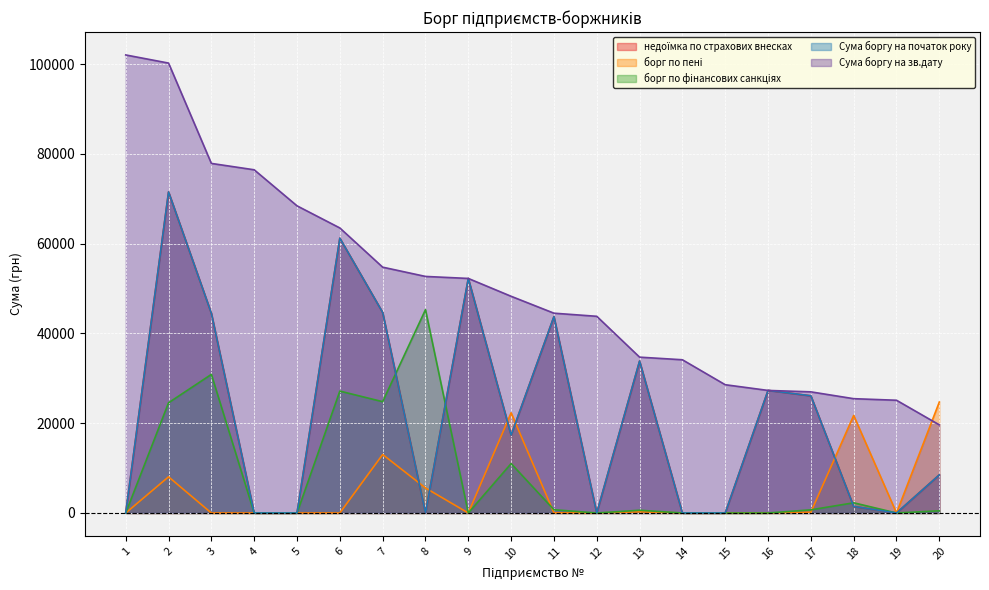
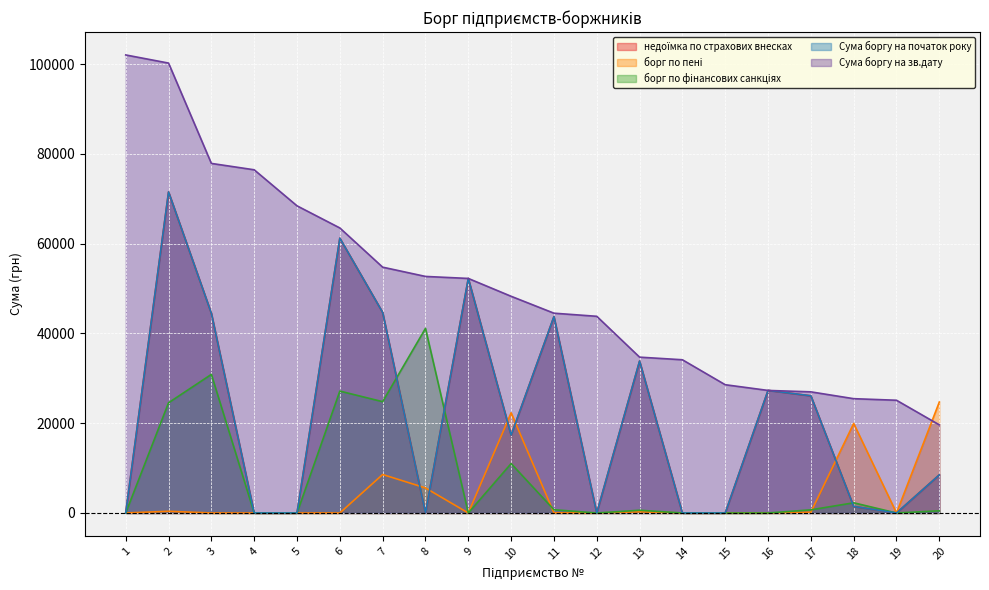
борг по пені, 2: 8000 -> 0
борг по пені, 7: 13000 -> 9000
борг по фінансових санкціях, 8: 45000 -> 41000
борг по пені, 18: 22000 -> 20000
